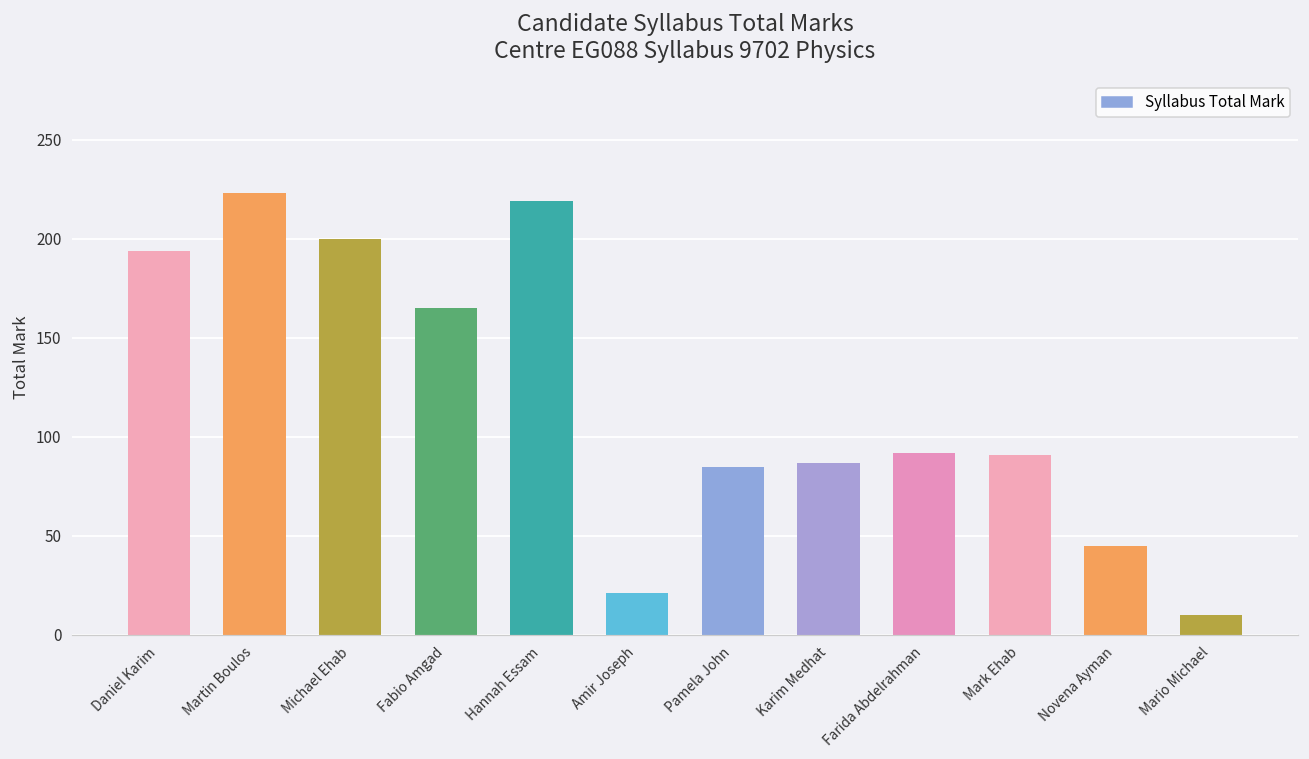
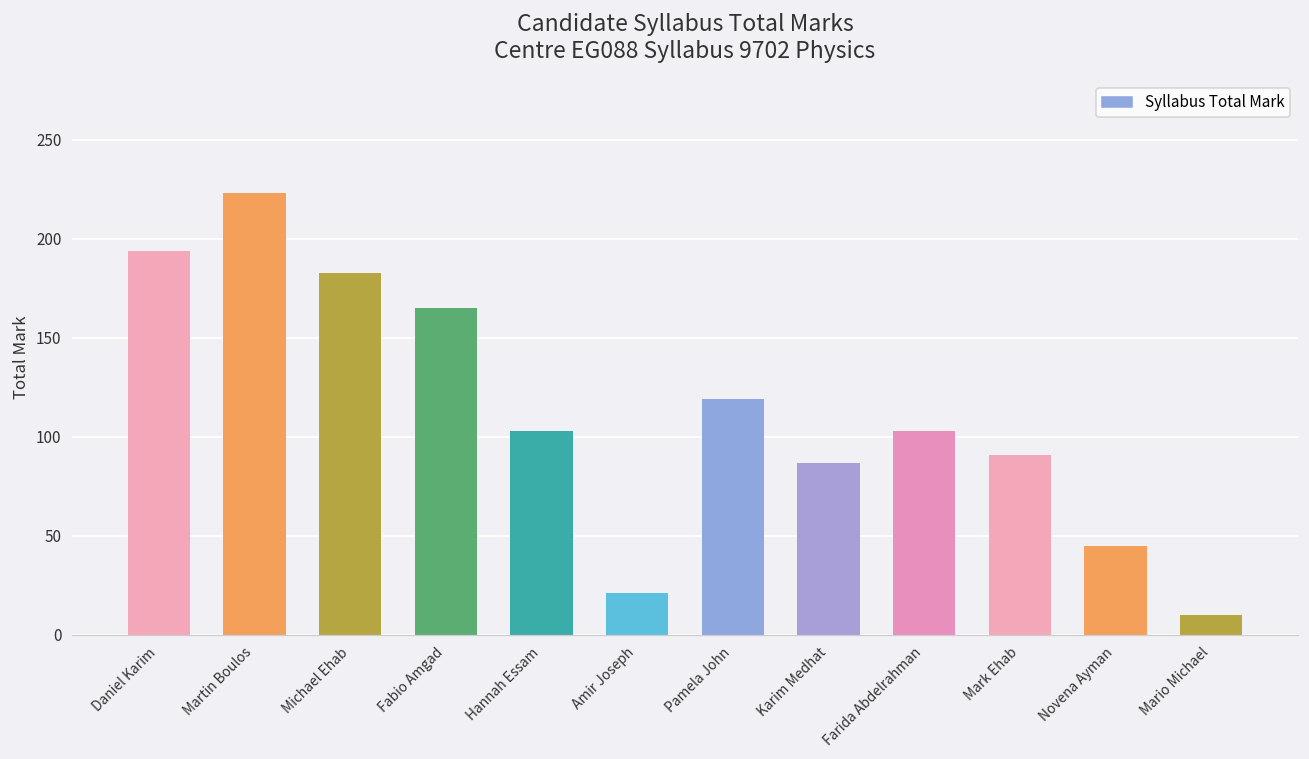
Michael Ehab: 200 -> 183
Hannah Essam: 219 -> 103
Pamela John: 85 -> 119
Farida Abdelrahman: 92 -> 103
